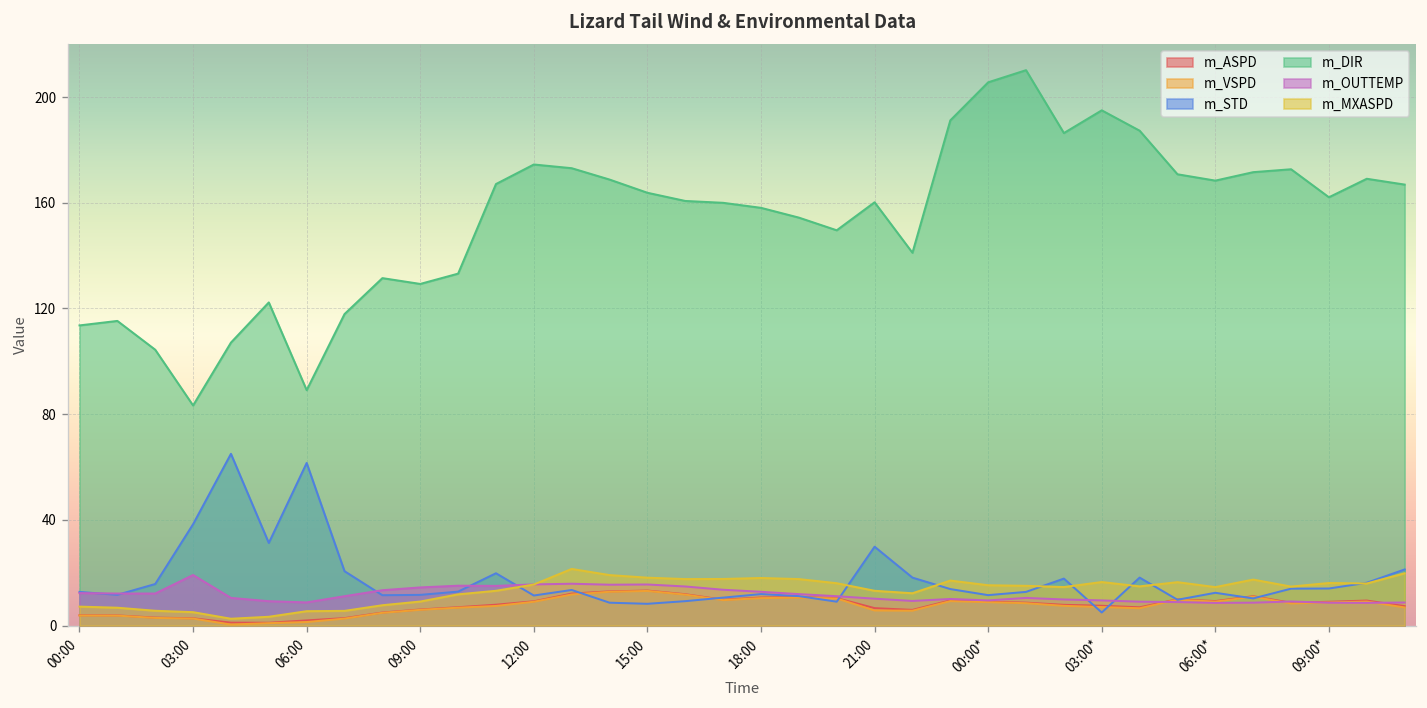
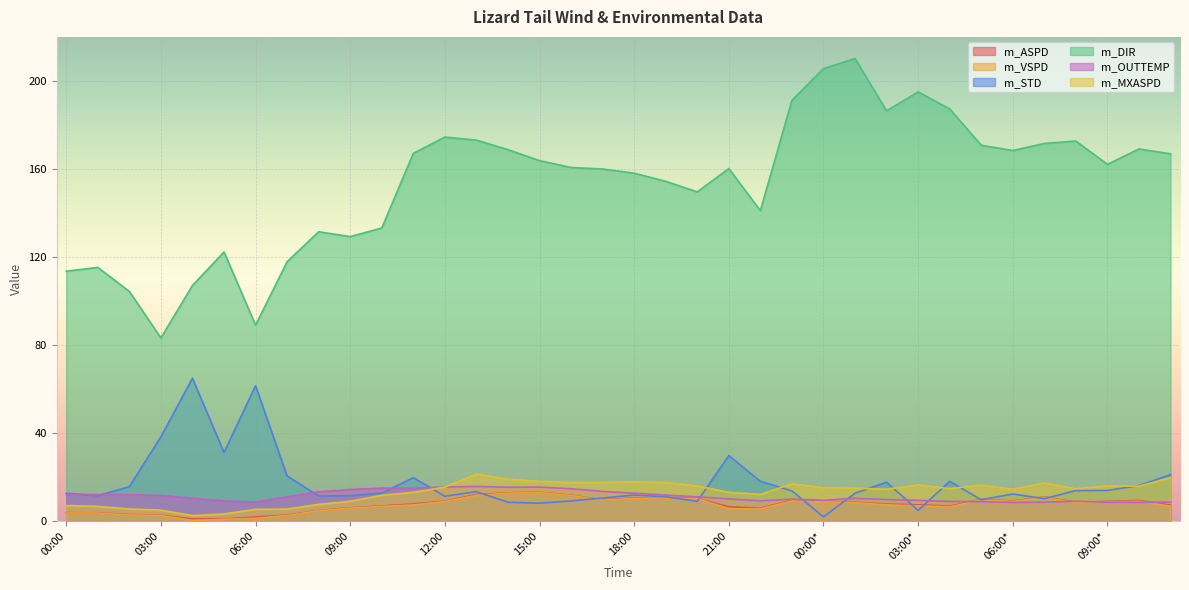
m_OUTTEMP, 03:00: 19 -> 12
m_STD, 00:00*: 12 -> 2
